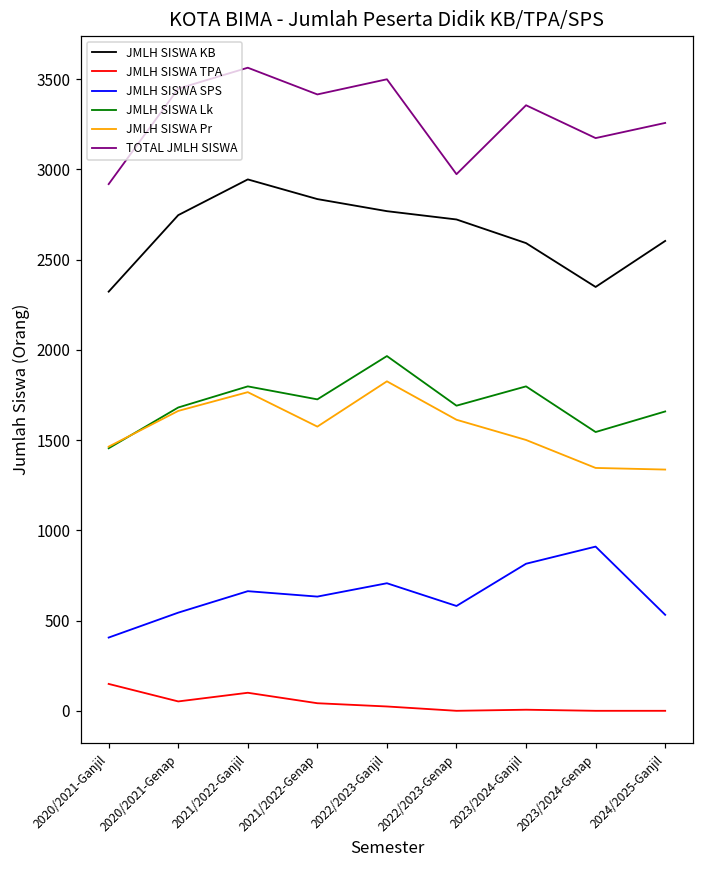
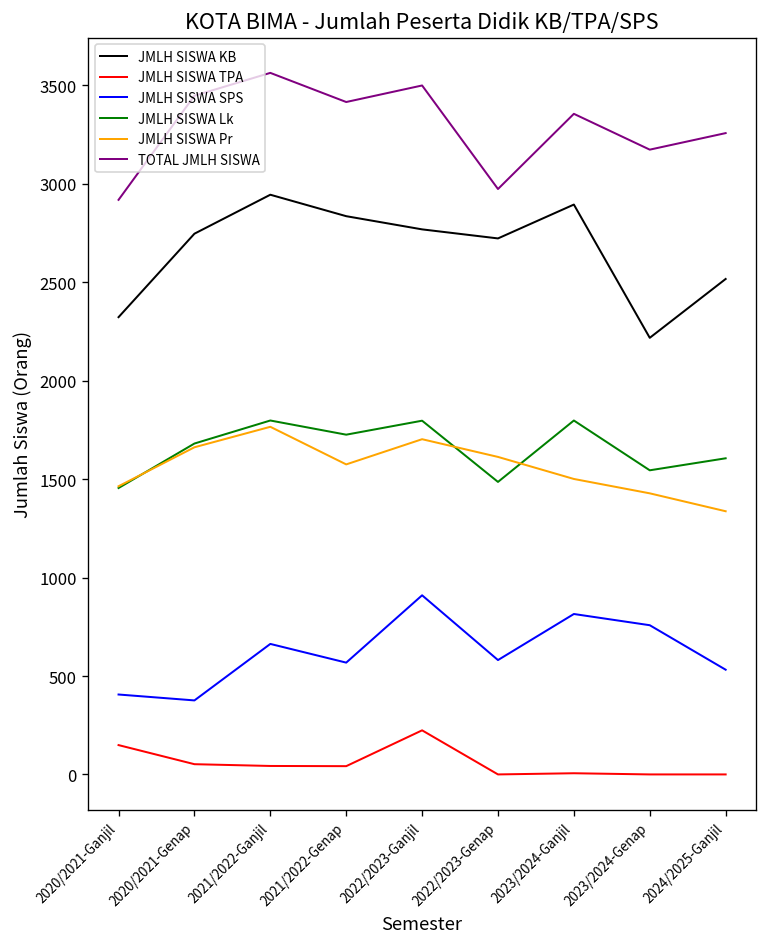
JMLH SISWA SPS, 2020/2021-Genap: 540 -> 380
JMLH SISWA TPA, 2021/2022-Ganjil: 100 -> 40
JMLH SISWA SPS, 2021/2022-Genap: 630 -> 570
JMLH SISWA TPA, 2022/2023-Ganjil: 20 -> 220
JMLH SISWA SPS, 2022/2023-Ganjil: 710 -> 910
JMLH SISWA Lk, 2022/2023-Ganjil: 1970 -> 1800
JMLH SISWA Pr, 2022/2023-Ganjil: 1830 -> 1700
JMLH SISWA Lk, 2022/2023-Genap: 1690 -> 1490
JMLH SISWA KB, 2023/2024-Ganjil: 2590 -> 2900
JMLH SISWA KB, 2023/2024-Genap: 2350 -> 2220
JMLH SISWA SPS, 2023/2024-Genap: 910 -> 760
JMLH SISWA Pr, 2023/2024-Genap: 1350 -> 1430
JMLH SISWA KB, 2024/2025-Ganjil: 2600 -> 2520
JMLH SISWA Lk, 2024/2025-Ganjil: 1660 -> 1610
